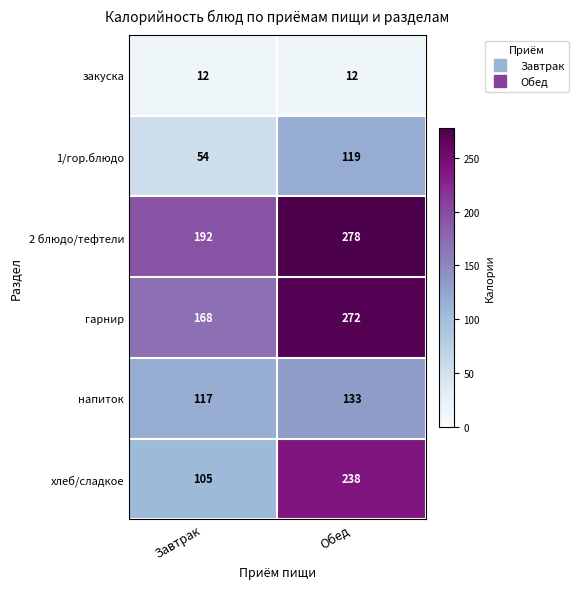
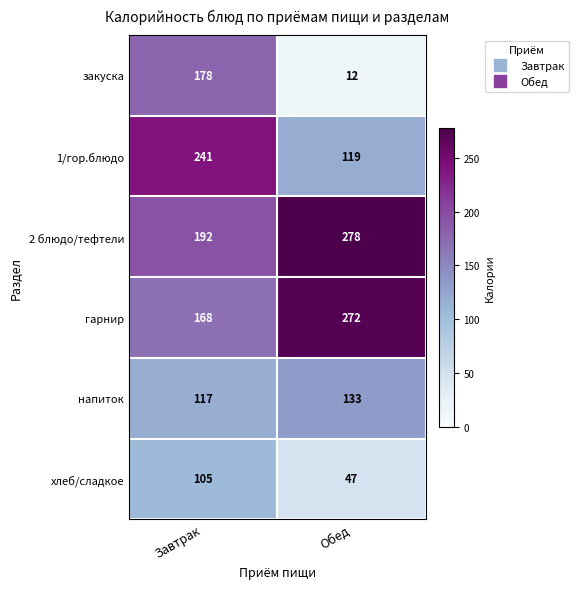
закуска, Завтрак: 12 -> 178
1/гор.блюдо, Завтрак: 54 -> 241
хлеб/сладкое, Обед: 238 -> 47
